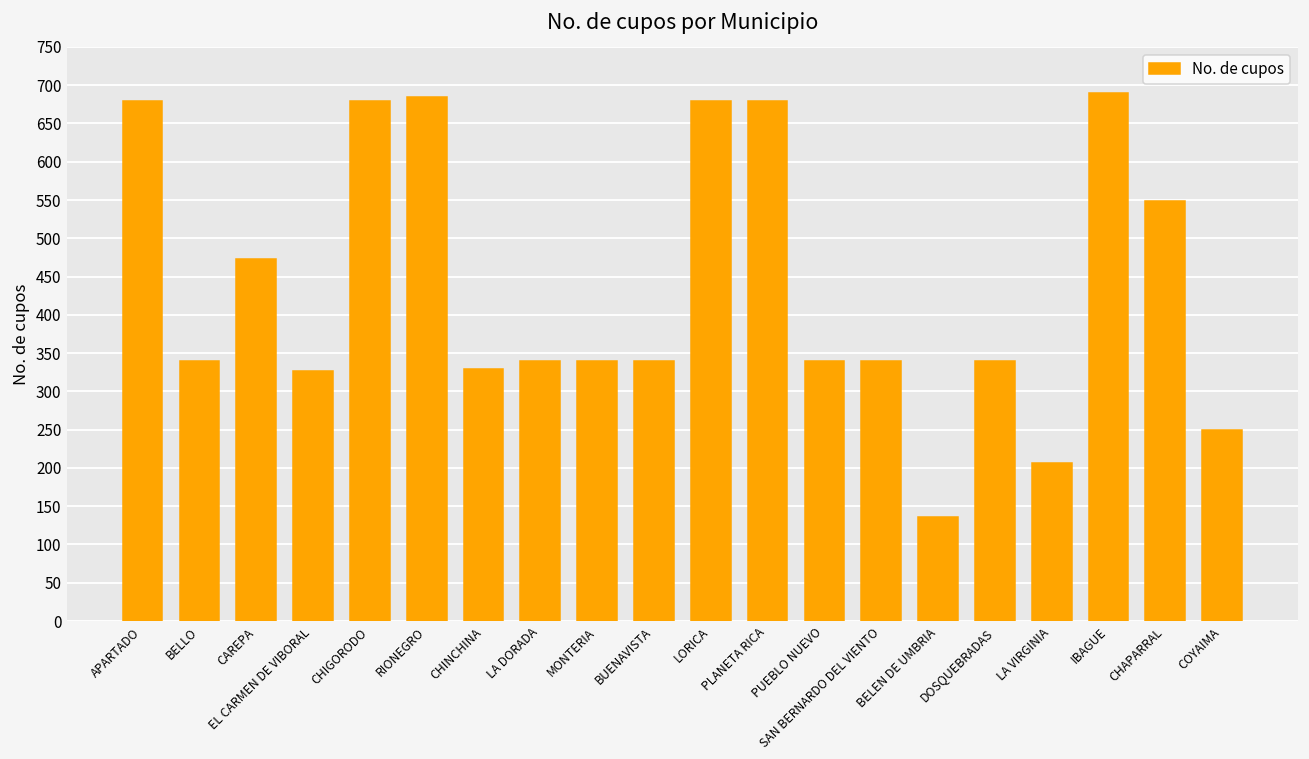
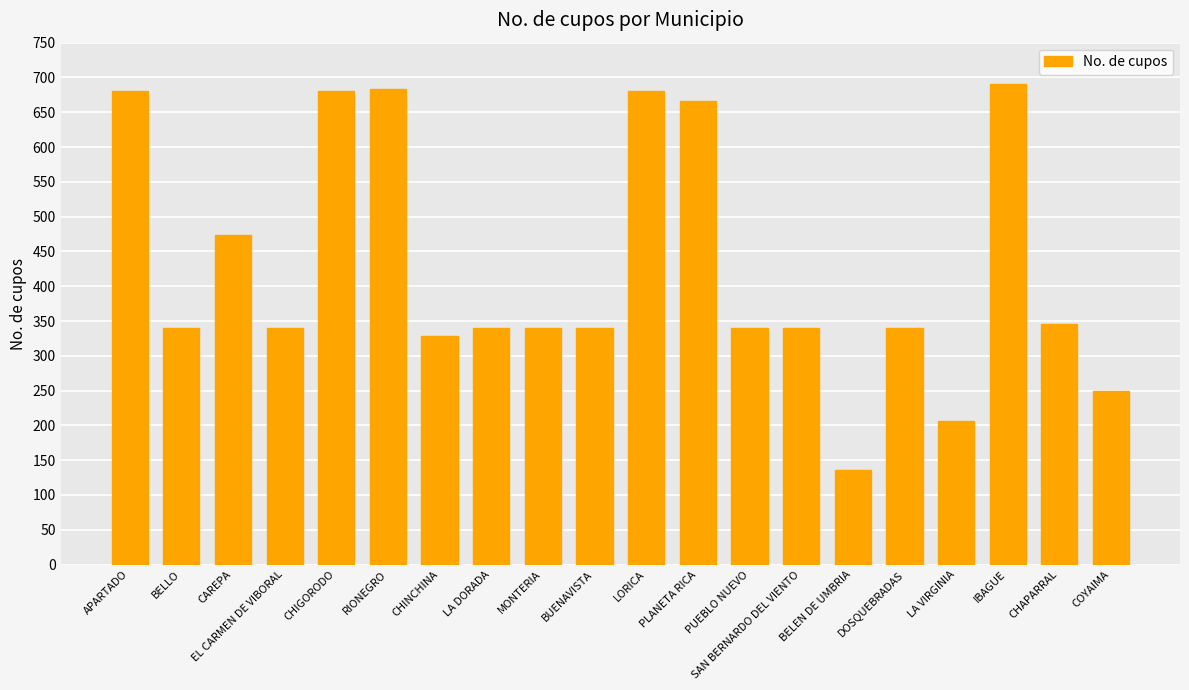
EL CARMEN DE VIBORAL: 330 -> 340
PLANETA RICA: 680 -> 670
CHAPARRAL: 550 -> 350
